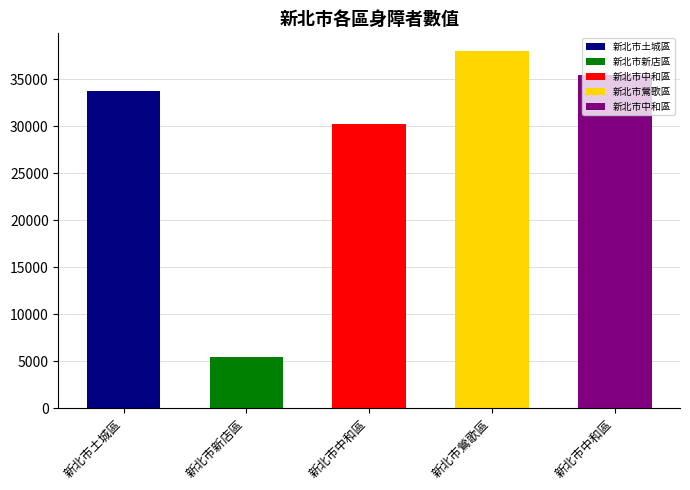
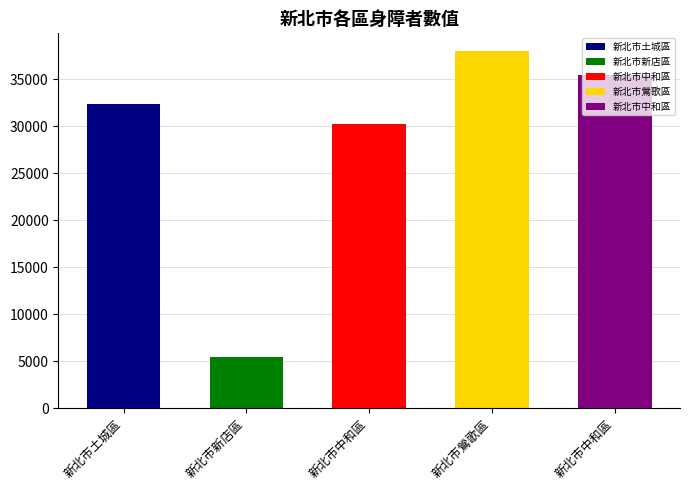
新北市土城區: 34000 -> 32000
